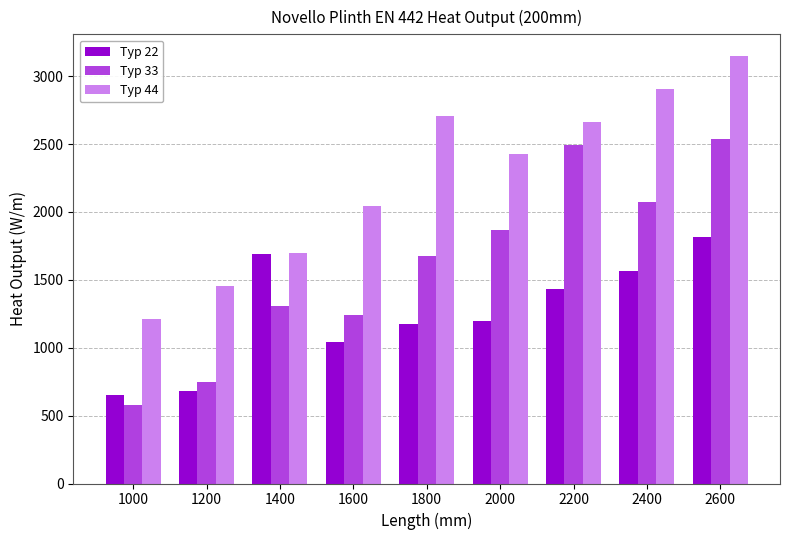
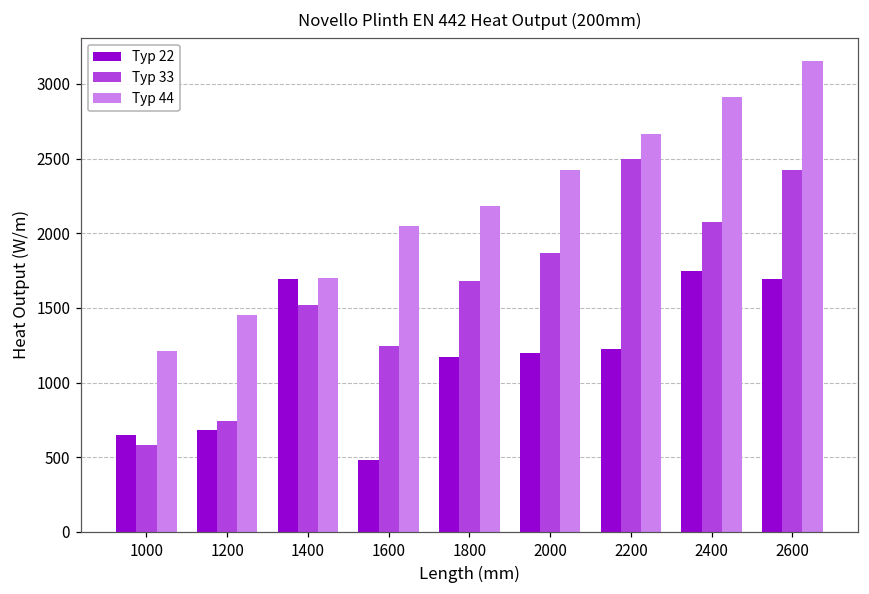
Typ 33, 1400: 1310 -> 1520
Typ 22, 1600: 1040 -> 480
Typ 44, 1800: 2710 -> 2180
Typ 22, 2200: 1430 -> 1220
Typ 22, 2400: 1560 -> 1750
Typ 22, 2600: 1820 -> 1690
Typ 33, 2600: 2540 -> 2430
